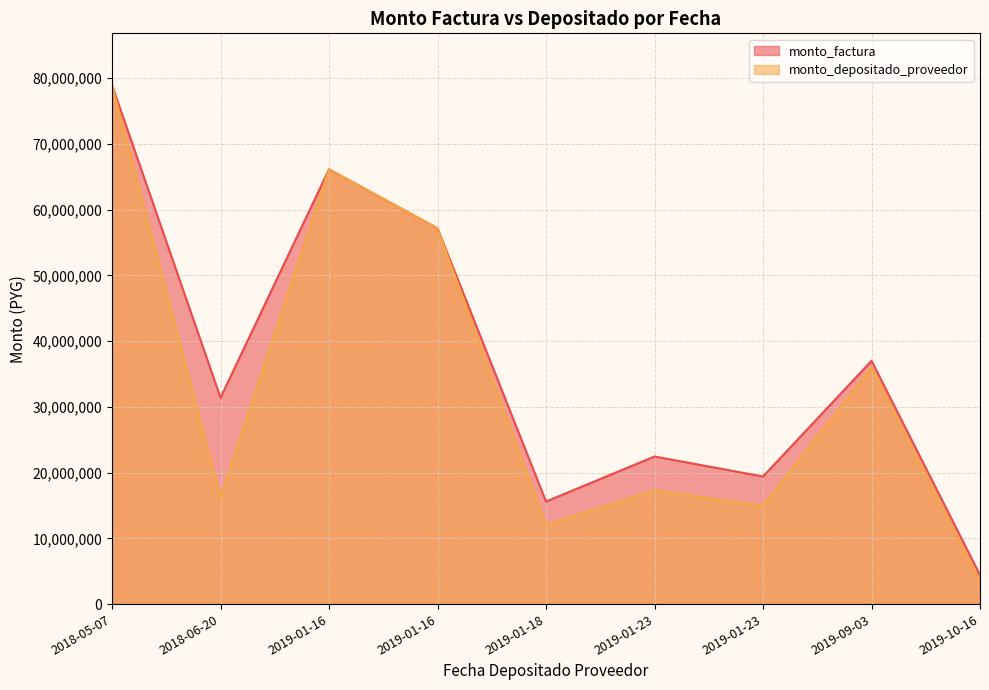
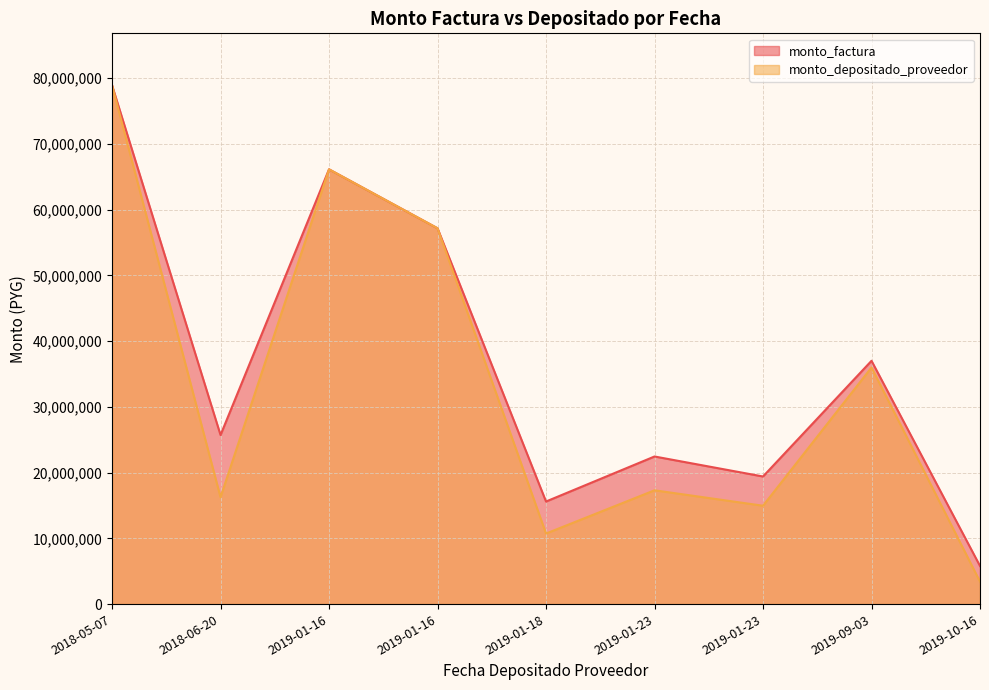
monto_factura, 2018-06-20: 31,000,000 -> 26,000,000
monto_depositado_proveedor, 2019-01-18: 12,000,000 -> 11,000,000
monto_factura, 2019-10-16: 4,000,000 -> 6,000,000
